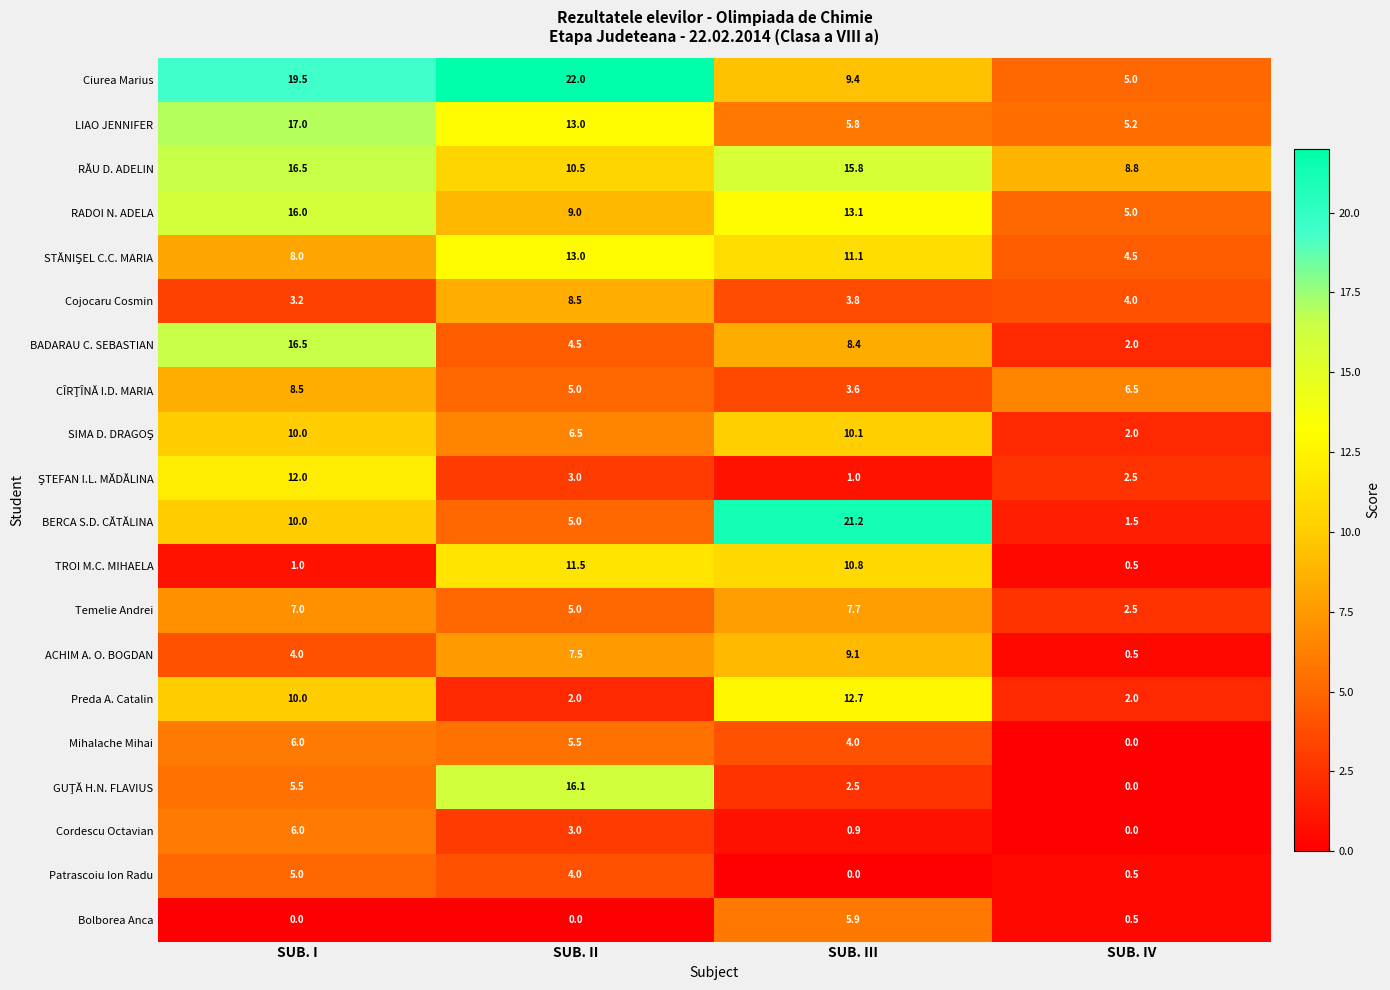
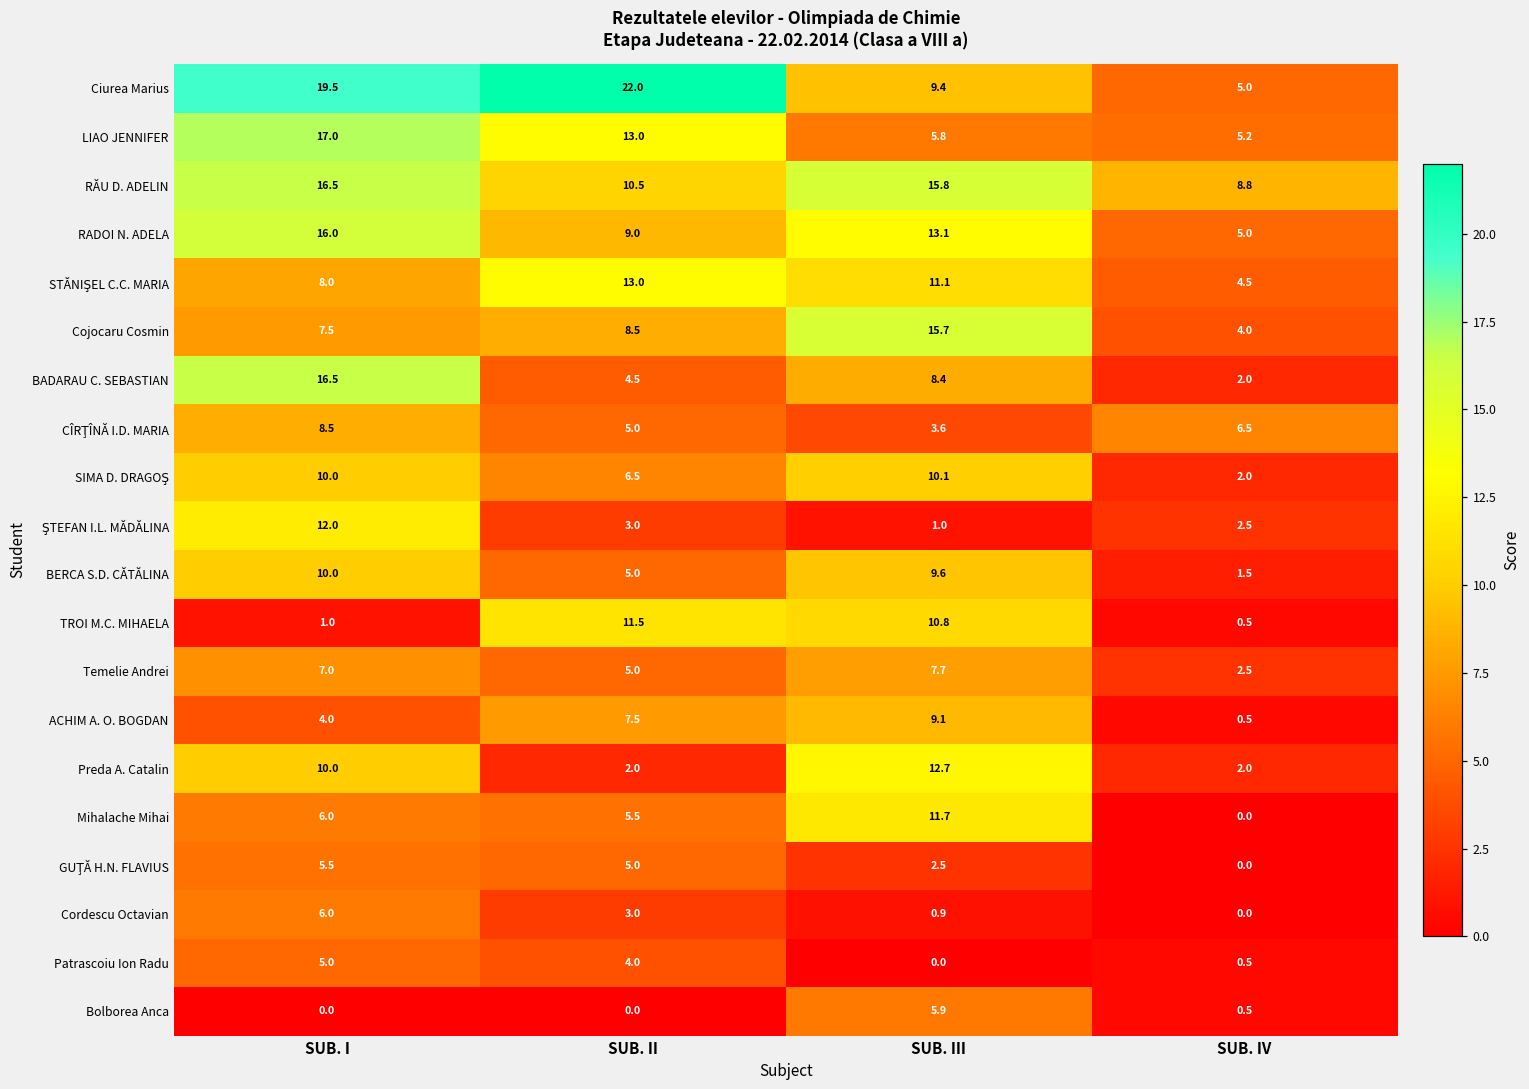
Cojocaru Cosmin, SUB. I: 3.2 -> 7.5
Cojocaru Cosmin, SUB. III: 3.8 -> 15.7
BERCA S.D. CĂTĂLINA, SUB. III: 21.2 -> 9.6
Mihalache Mihai, SUB. III: 4.0 -> 11.7
GUŢĂ H.N. FLAVIUS, SUB. II: 16.1 -> 5.0
